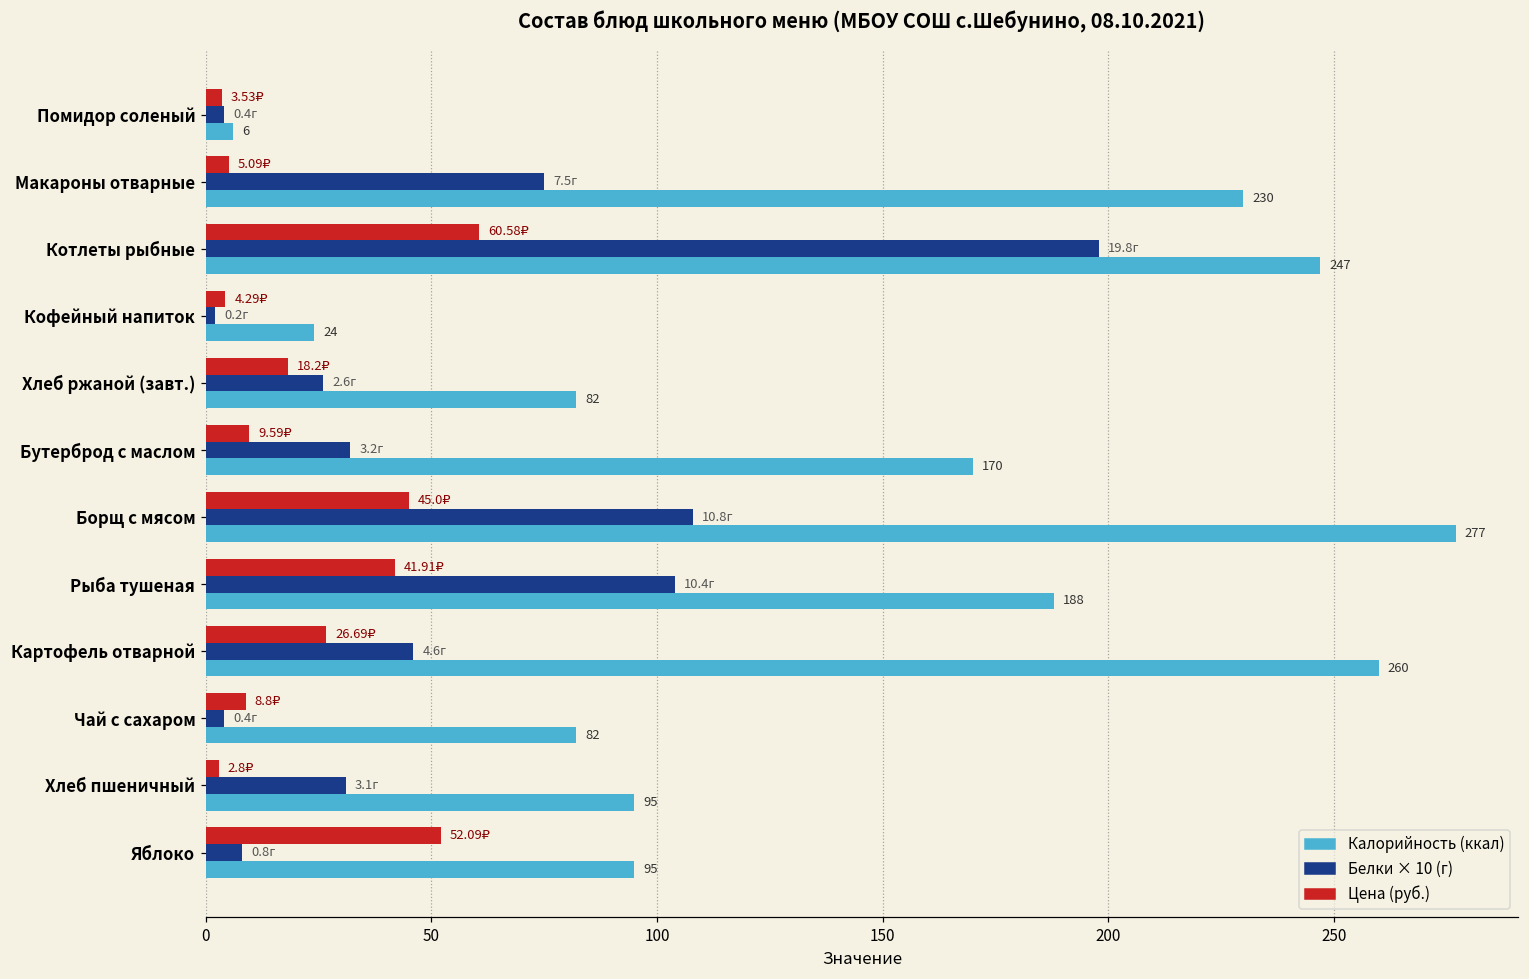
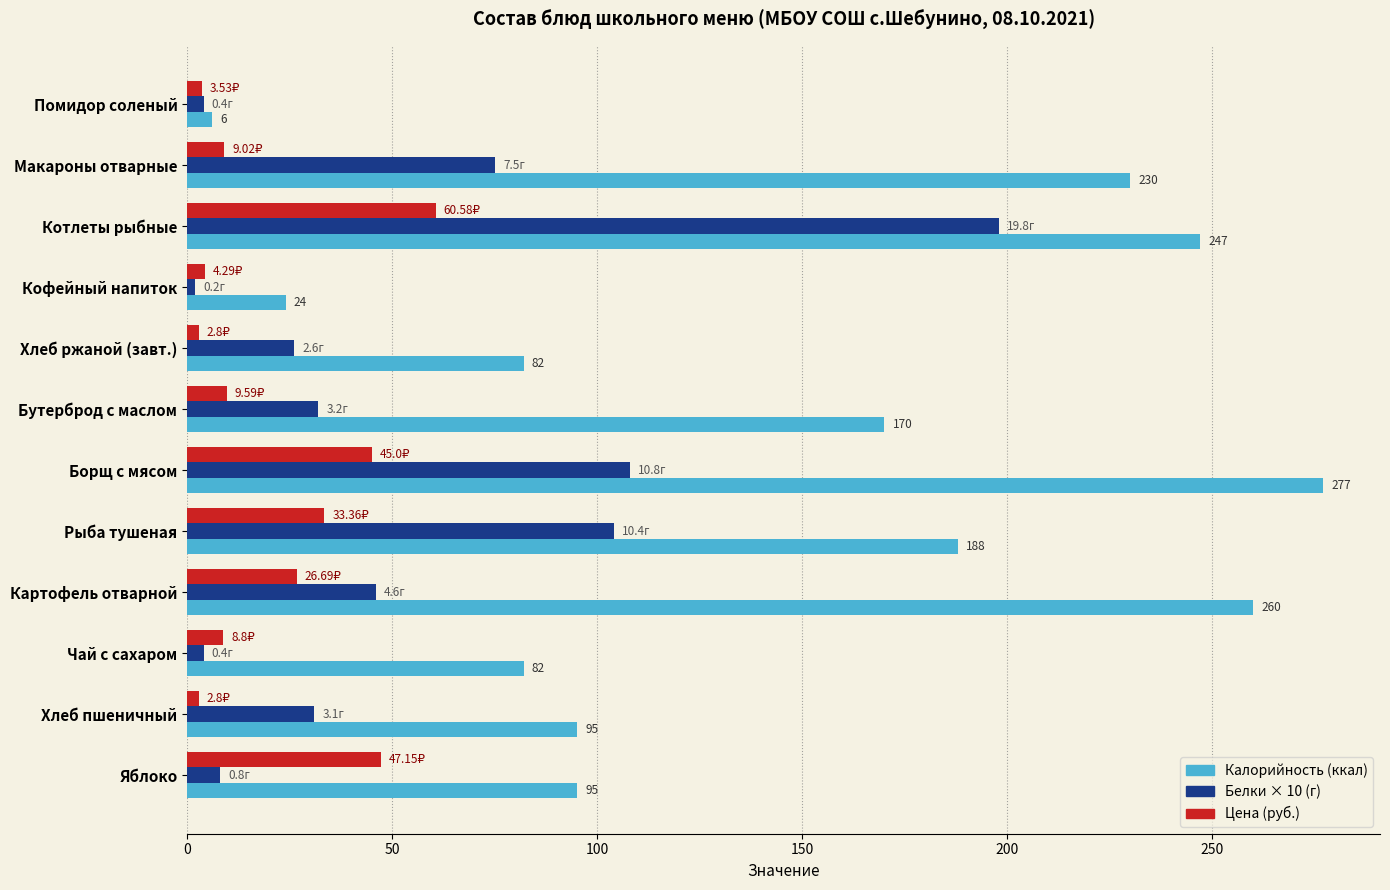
Цена (руб.), Макароны отварные: 5.09₽ -> 9.02₽
Цена (руб.), Хлеб ржаной (завт.): 18.2₽ -> 2.8₽
Цена (руб.), Рыба тушеная: 41.91₽ -> 33.36₽
Цена (руб.), Яблоко: 52.09₽ -> 47.15₽
